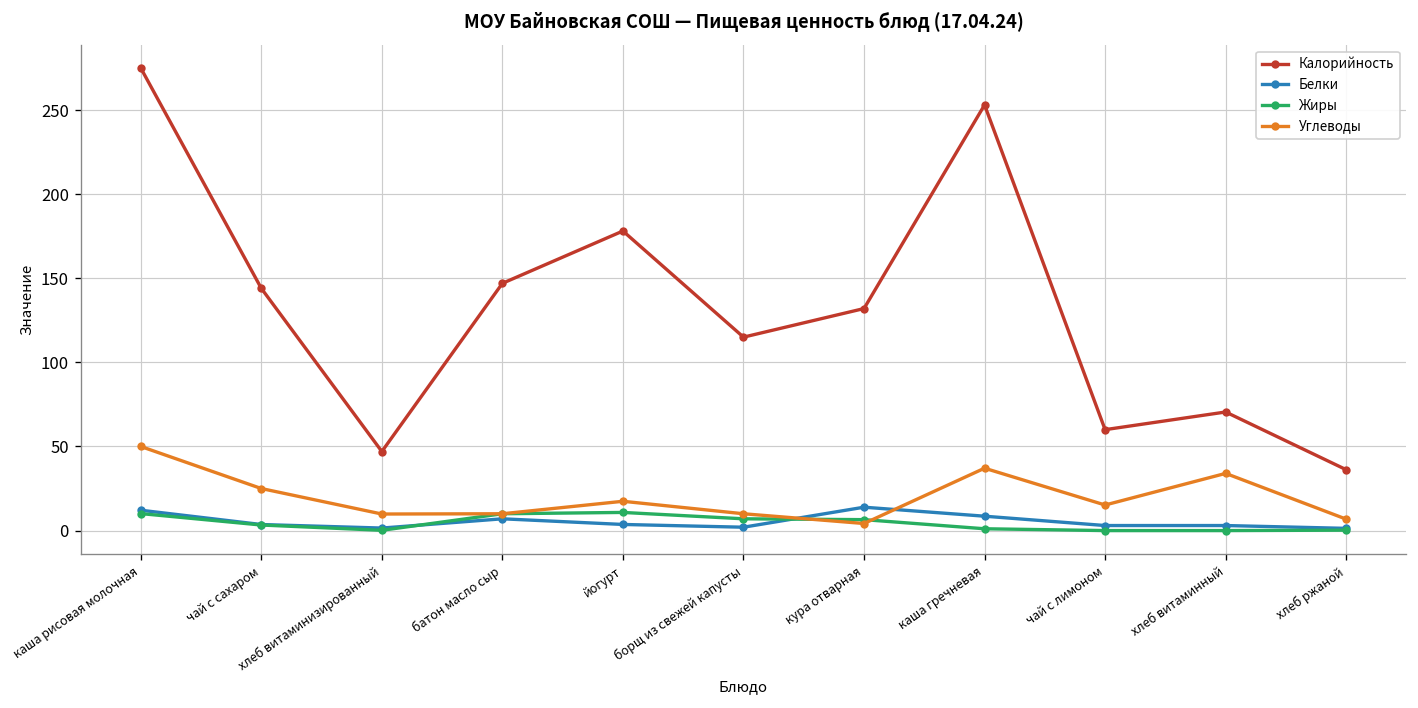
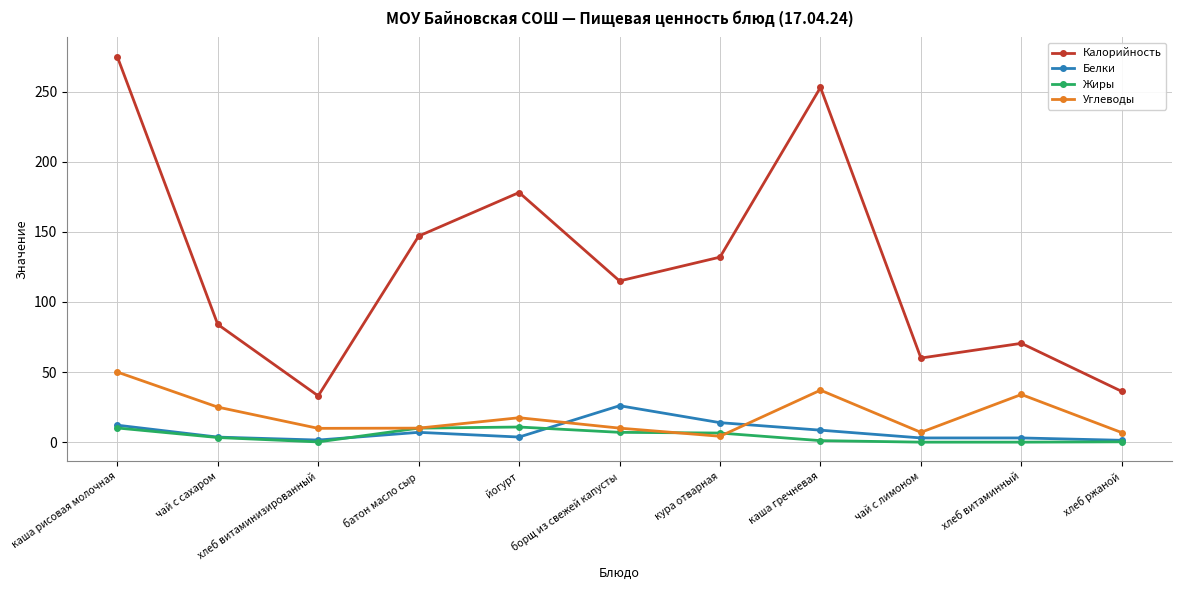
Калорийность, чай с сахаром: 144 -> 84
Калорийность, хлеб витаминизированный: 47 -> 33
Белки, борщ из свежей капусты: 2 -> 26
Углеводы, чай с лимоном: 15 -> 7
